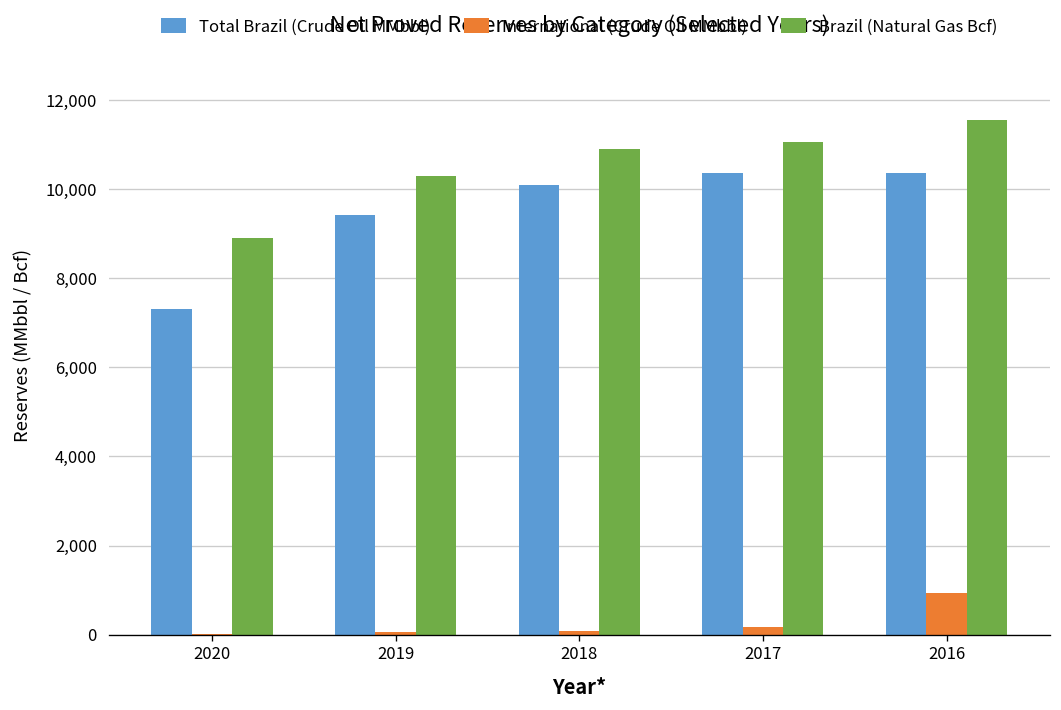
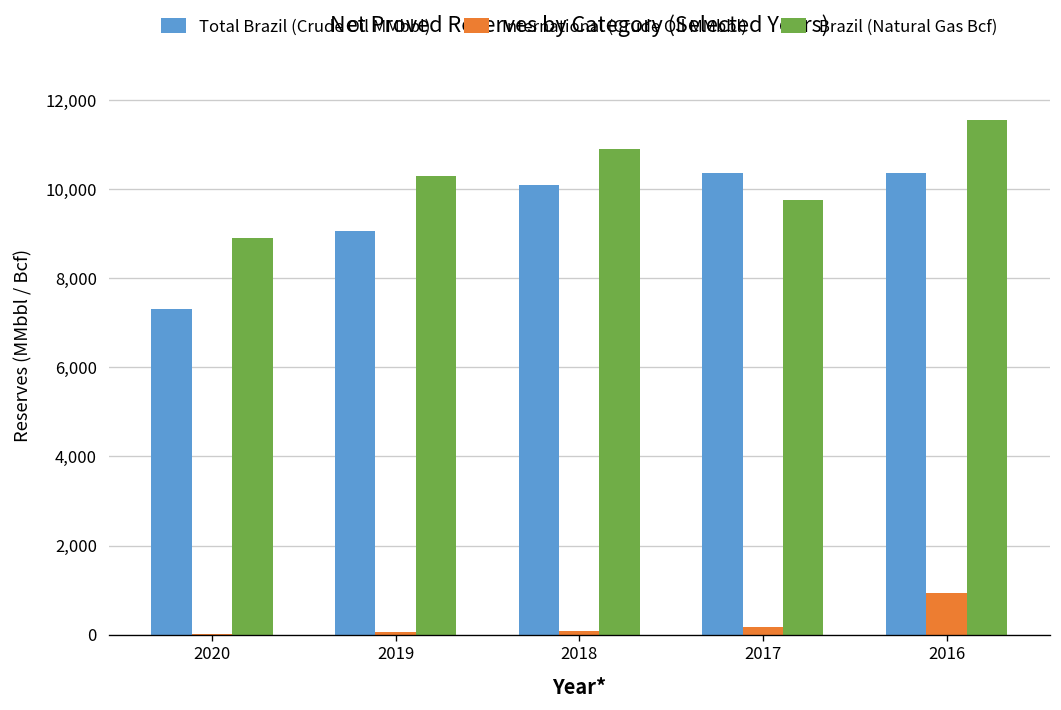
Total Brazil (Crude Oil MMbbl), 2019: 9,400 -> 9,100
Brazil (Natural Gas Bcf), 2017: 11,100 -> 9,800
